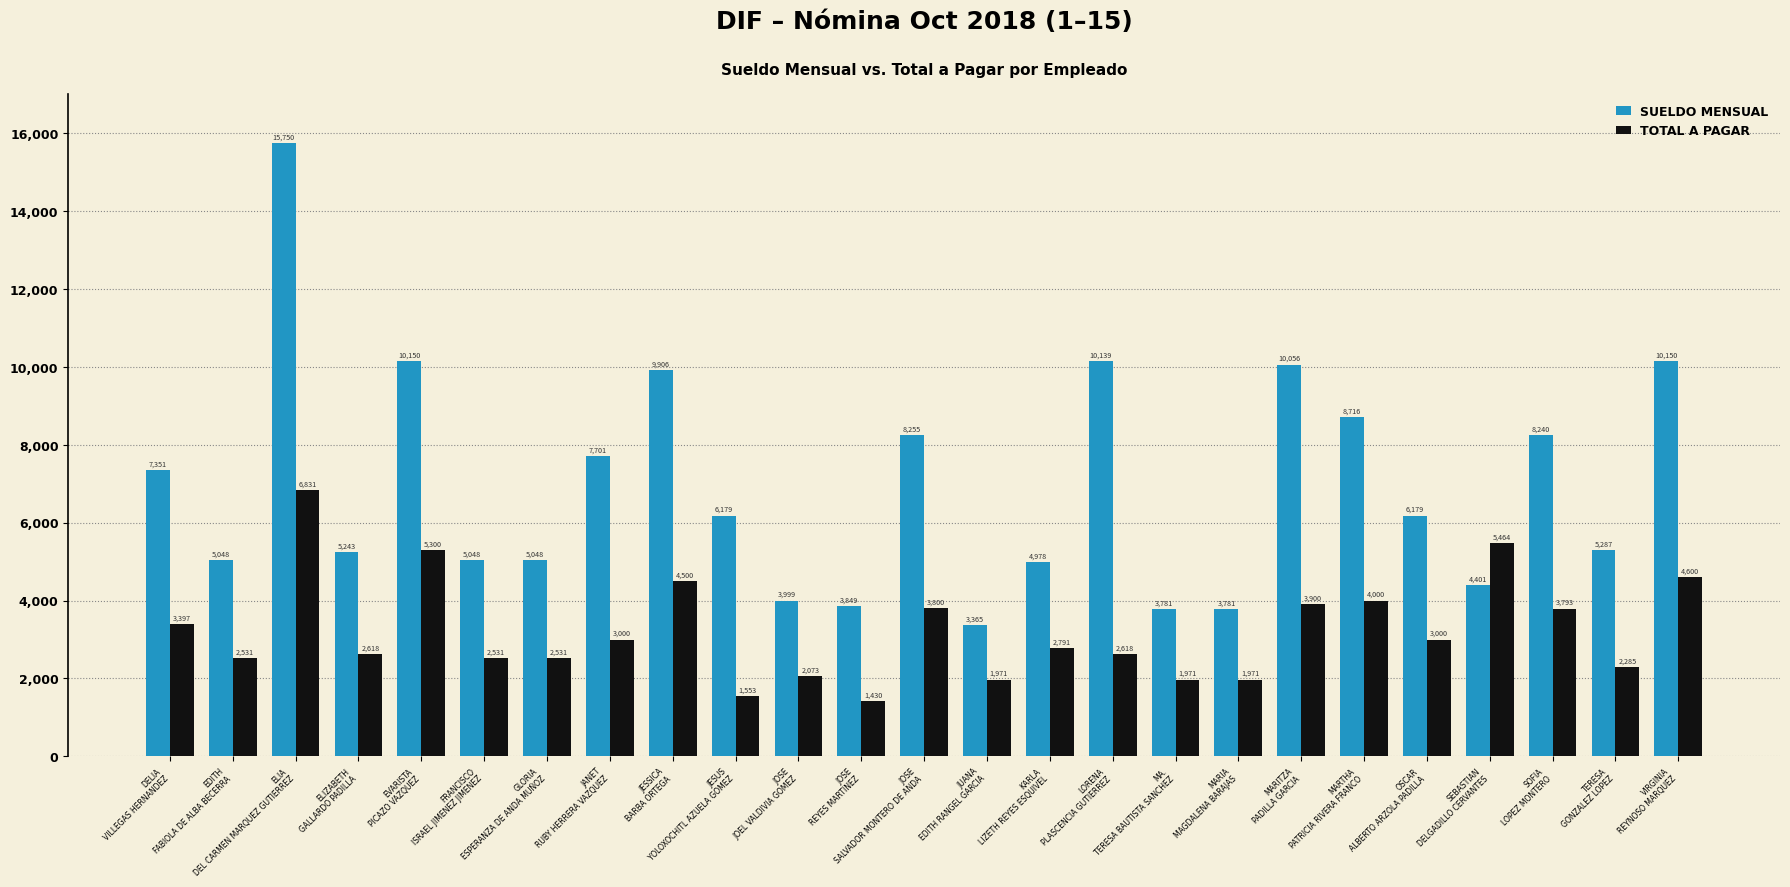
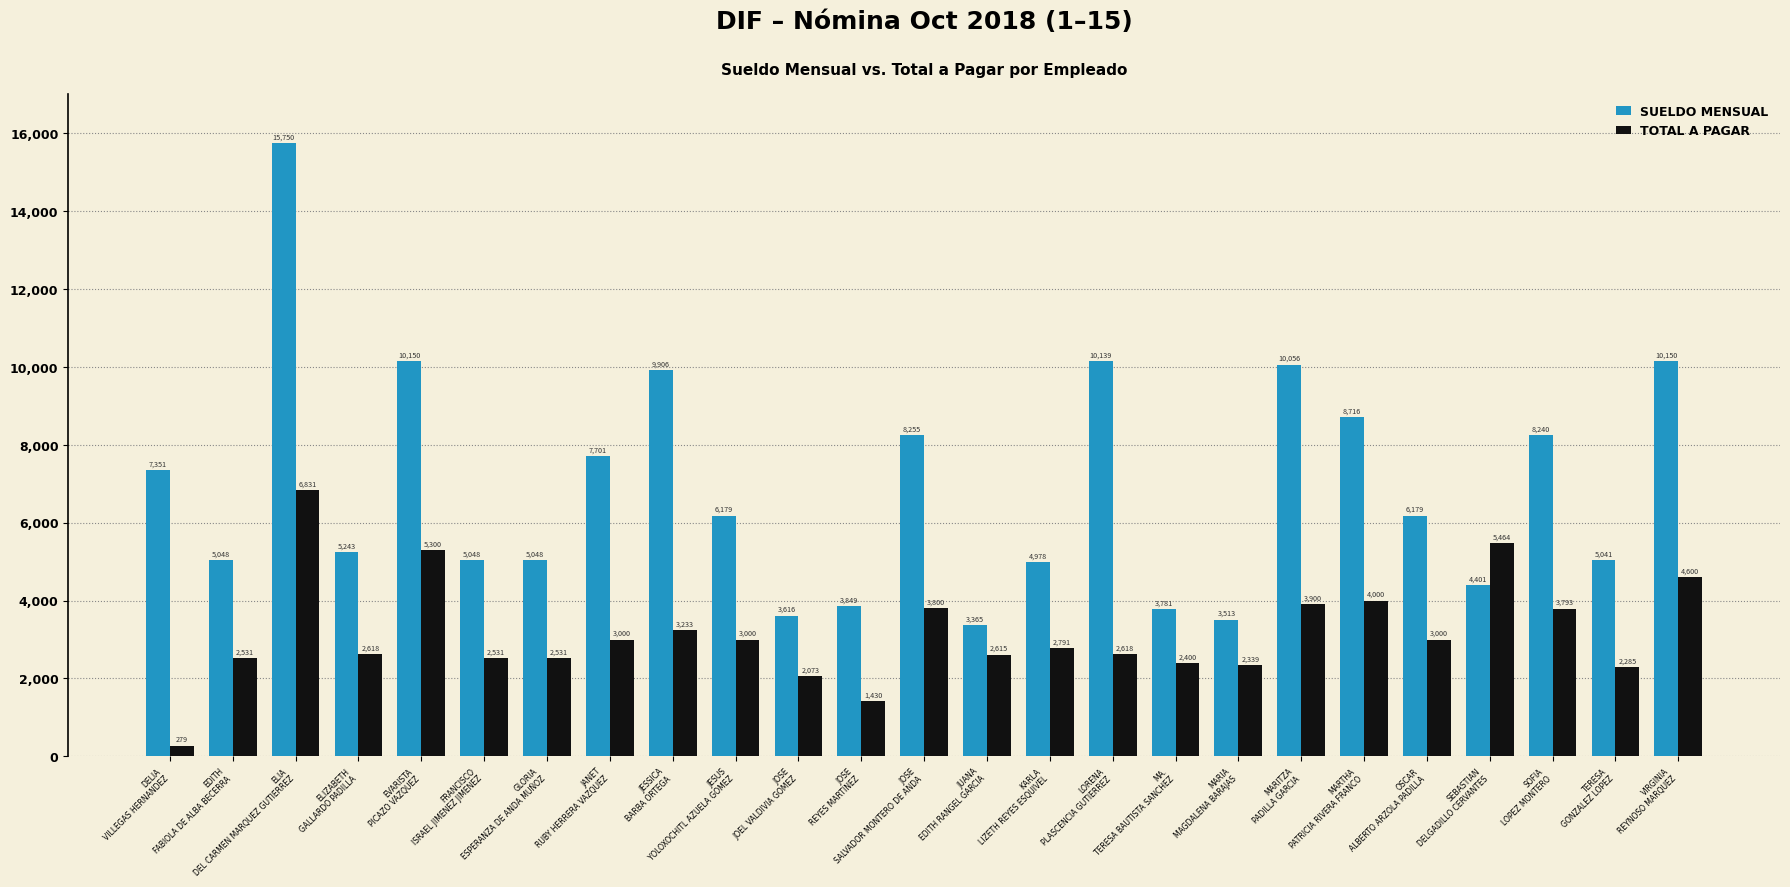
TOTAL A PAGAR, DELIA VILLEGAS HERNANDEZ: 3,397 -> 279
TOTAL A PAGAR, JESSICA BARBA ORTEGA: 4,500 -> 3,233
TOTAL A PAGAR, JESUS YOLOXOCHITL AZUELA GOMEZ: 1,553 -> 3,000
SUELDO MENSUAL, JOSE JOEL VALDIVIA GOMEZ: 3,999 -> 3,616
TOTAL A PAGAR, JUANA EDITH RANGEL GARCIA: 1,971 -> 2,615
TOTAL A PAGAR, MA. TERESA BAUTISTA SANCHEZ: 1,971 -> 2,400
SUELDO MENSUAL, MARIA MAGDALENA BARAJAS: 3,781 -> 3,513
TOTAL A PAGAR, MARIA MAGDALENA BARAJAS: 1,971 -> 2,339
SUELDO MENSUAL, TERESA GONZALEZ LOPEZ: 5,287 -> 5,041
